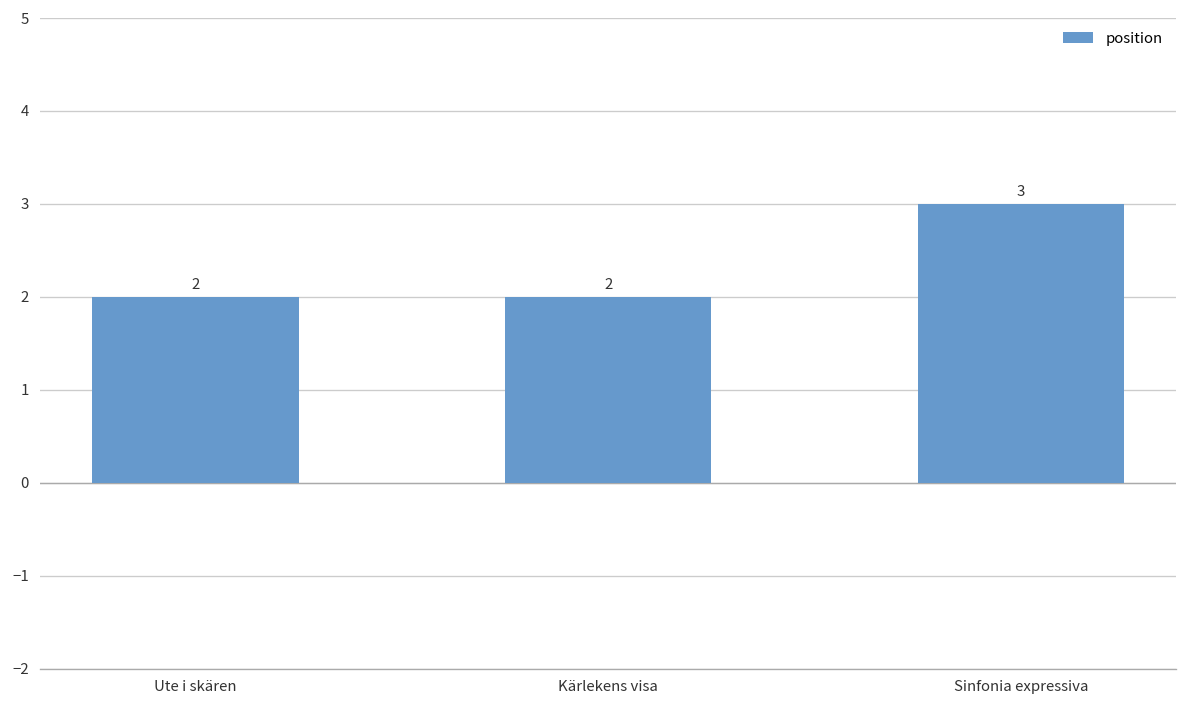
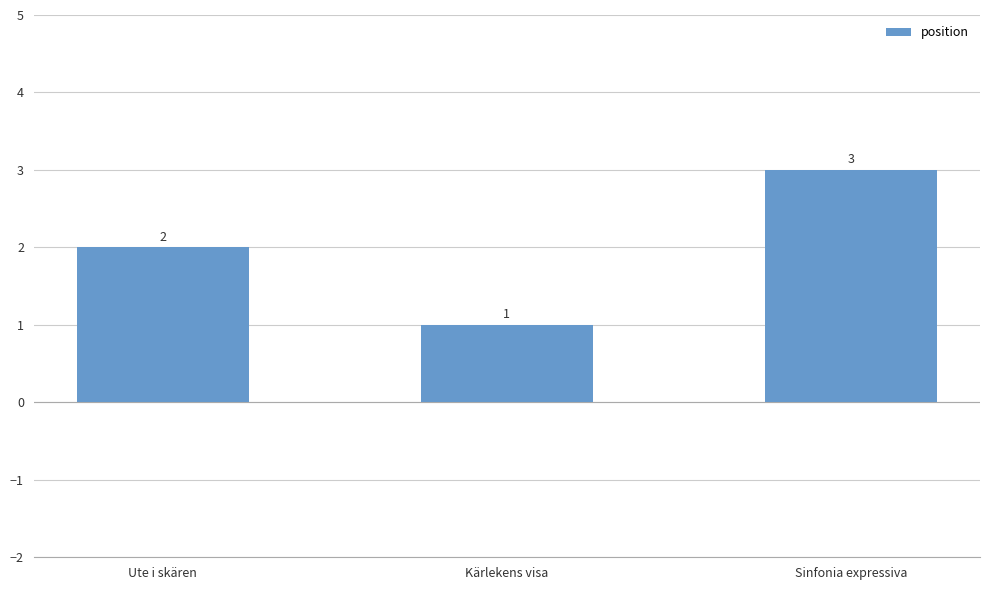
Kärlekens visa: 2 -> 1
